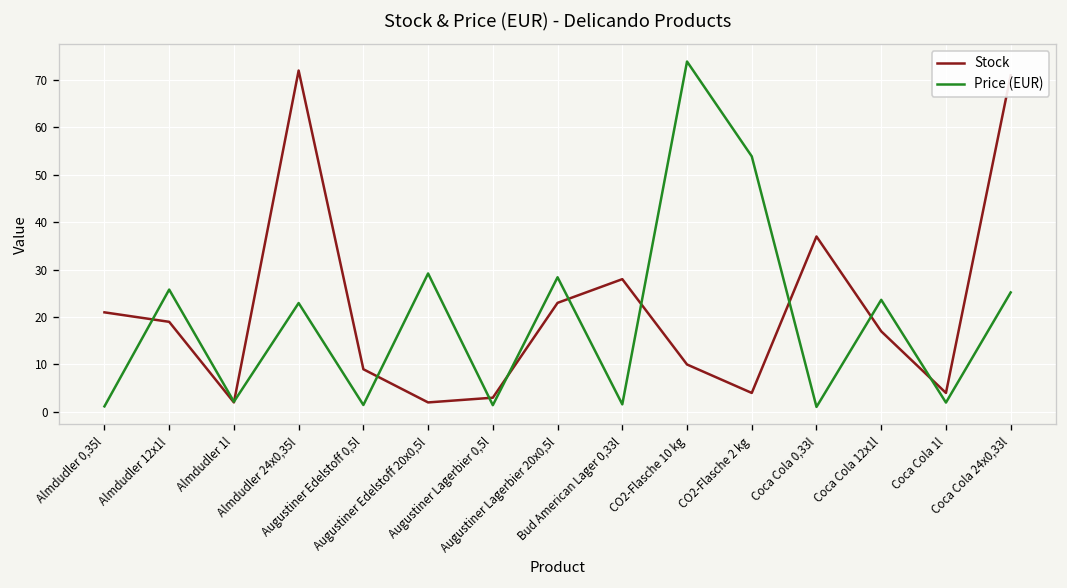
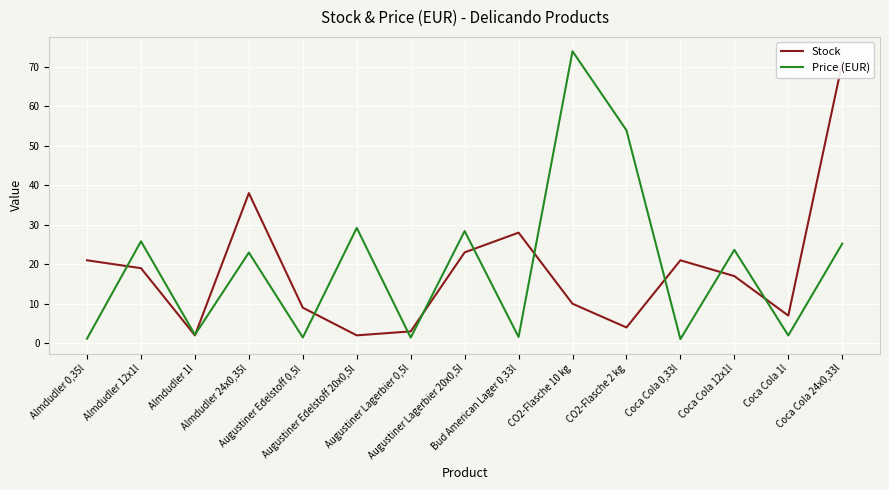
Stock, Almdudler 24x0,35l: 72 -> 38
Stock, Coca Cola 0,33l: 37 -> 21
Stock, Coca Cola 1l: 4 -> 7
